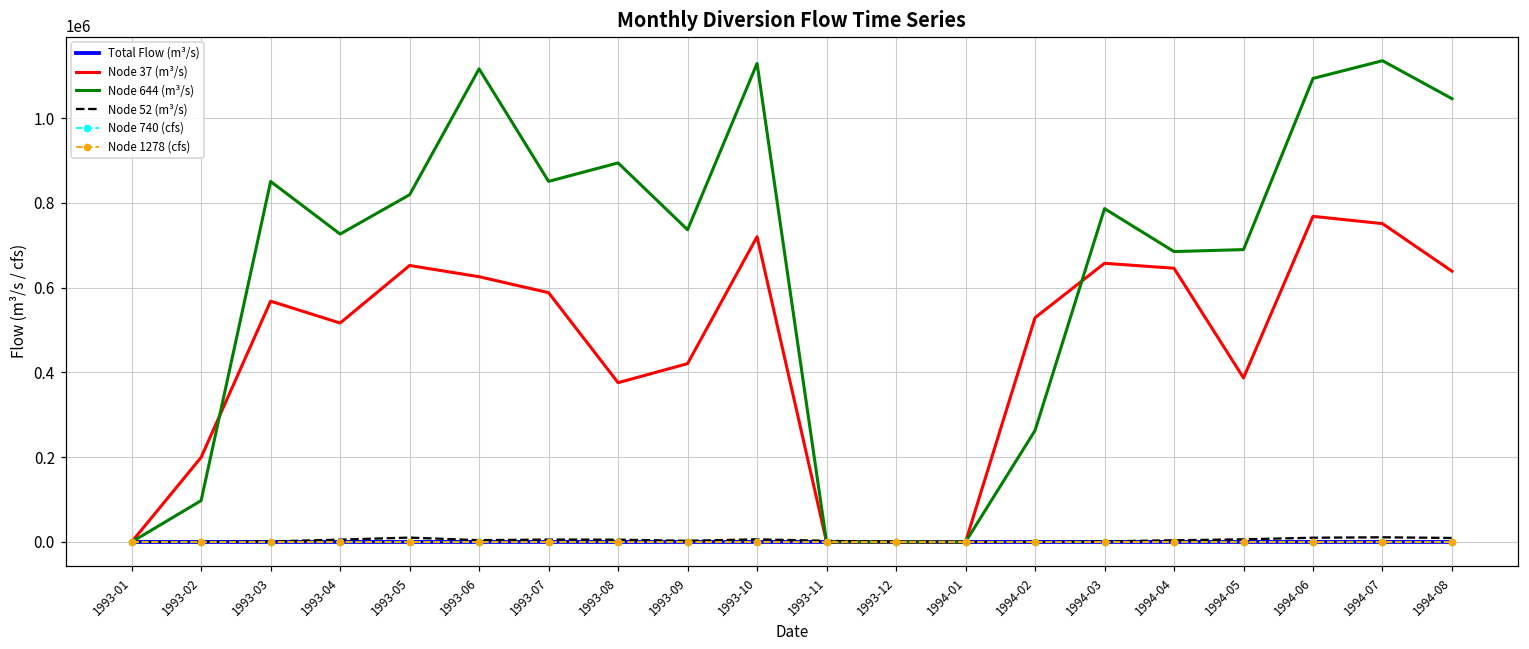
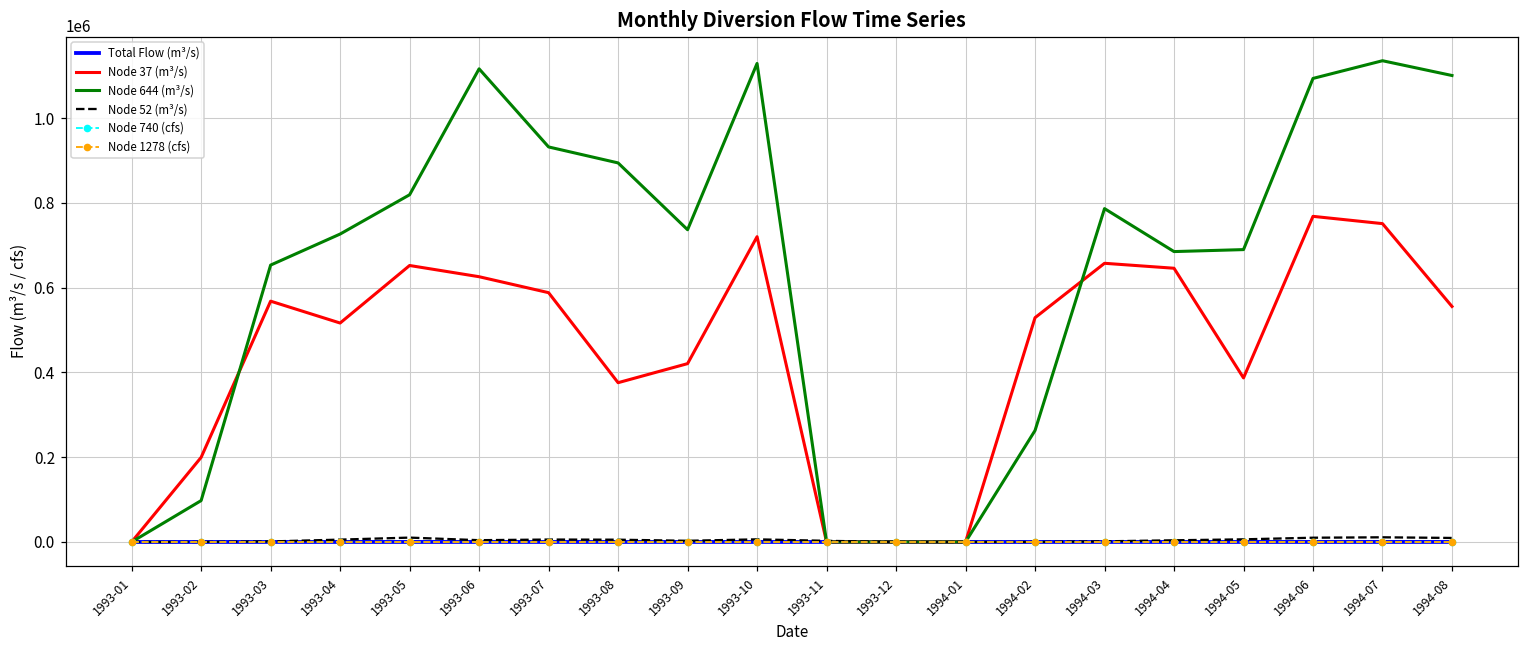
Node 644 (m³/s), 1993-03: 850000 -> 650000
Node 644 (m³/s), 1993-07: 850000 -> 930000
Node 37 (m³/s), 1994-08: 640000 -> 560000
Node 644 (m³/s), 1994-08: 1050000 -> 1100000
